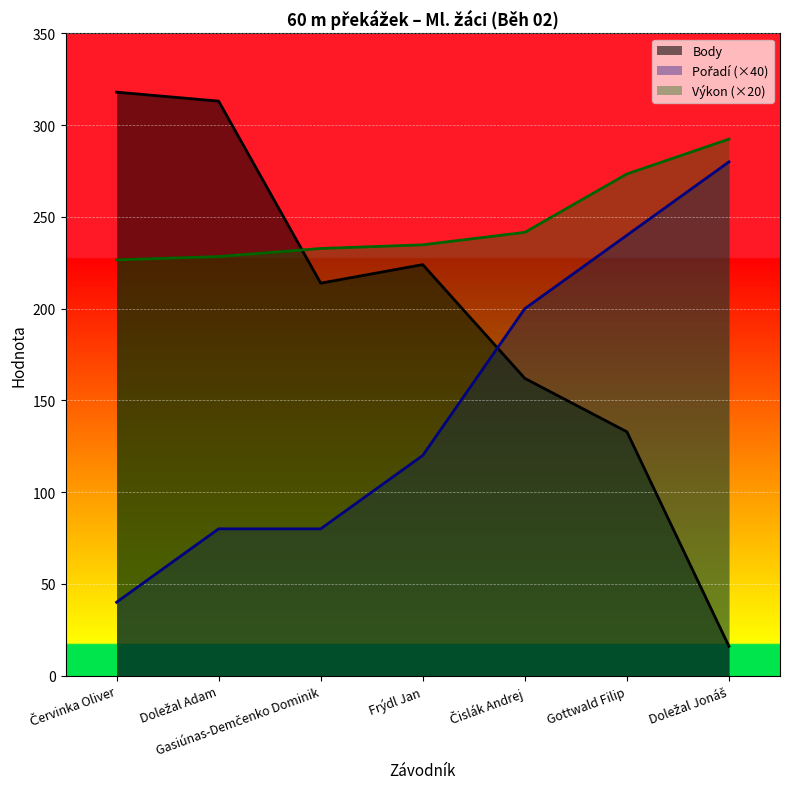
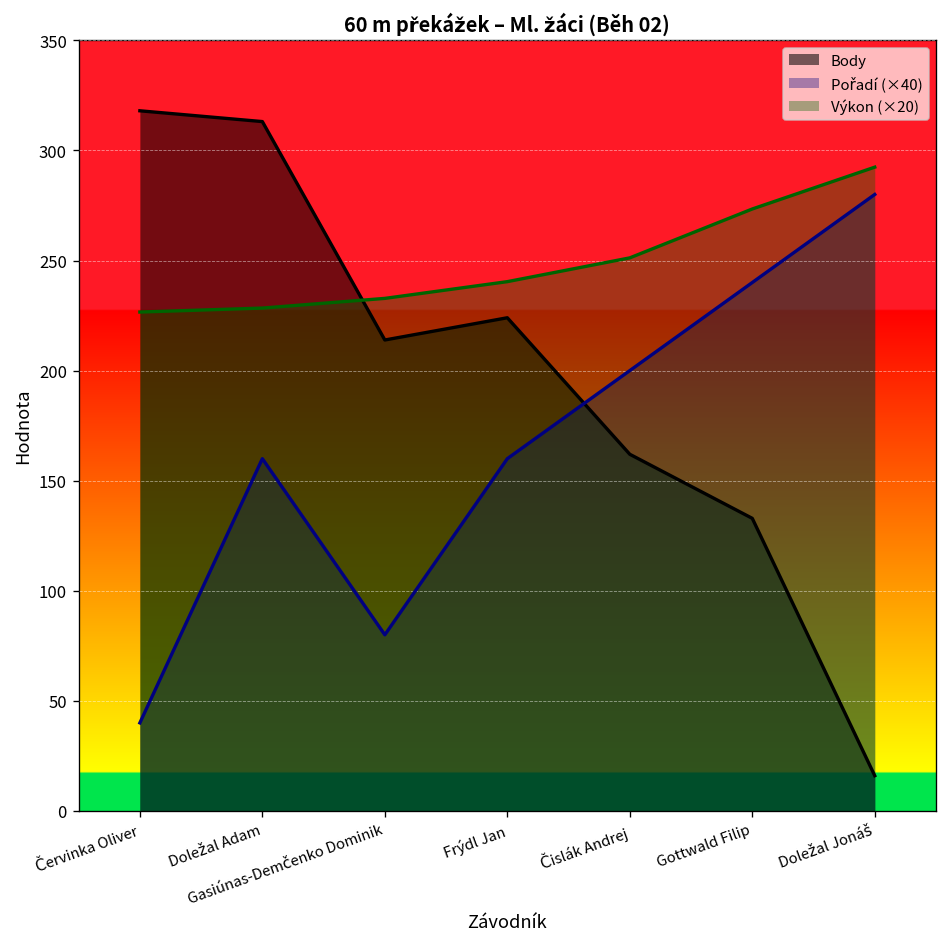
Pořadí (×40), Doležal Adam: 80 -> 160
Pořadí (×40), Frýdl Jan: 120 -> 160
Výkon (×20), Frýdl Jan: 235 -> 240
Výkon (×20), Čislák Andrej: 242 -> 251
